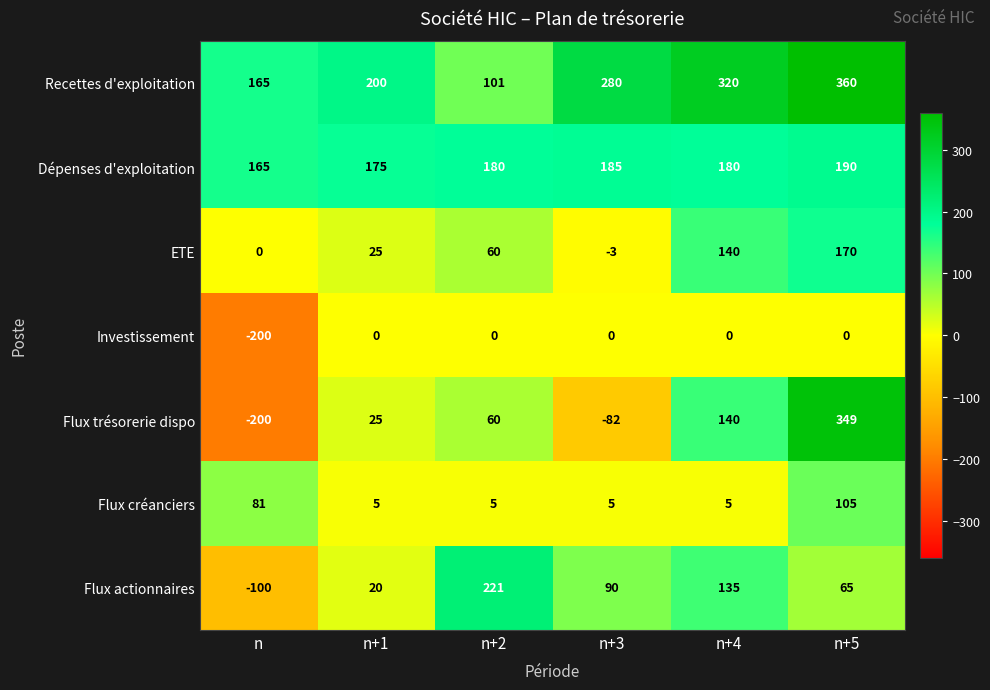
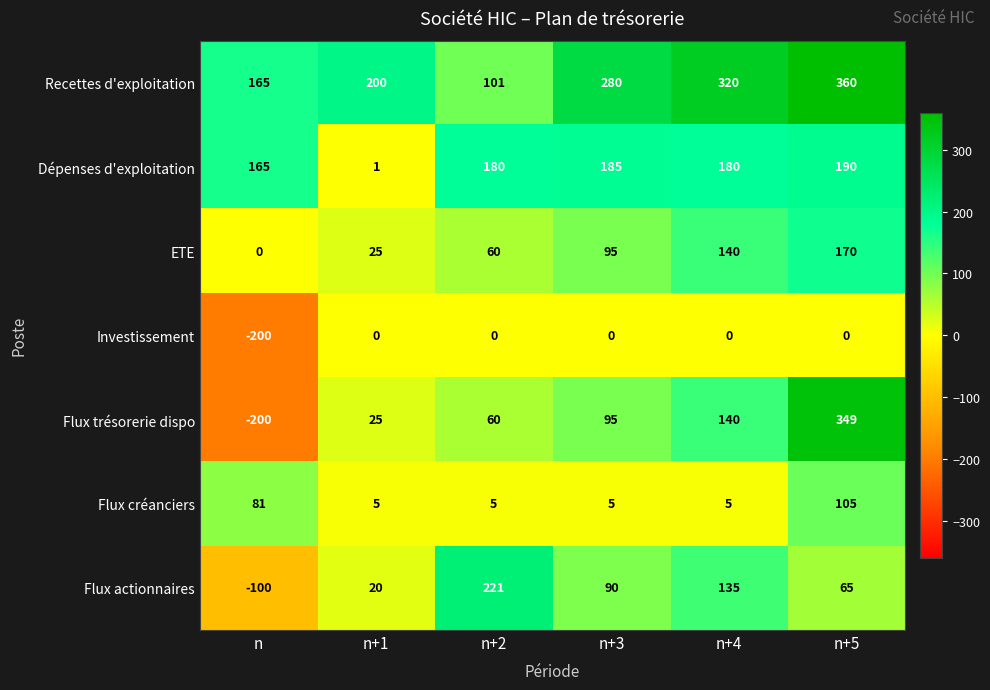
Dépenses d'exploitation, n+1: 175 -> 1
ETE, n+3: -3 -> 95
Flux trésorerie dispo, n+3: -82 -> 95
